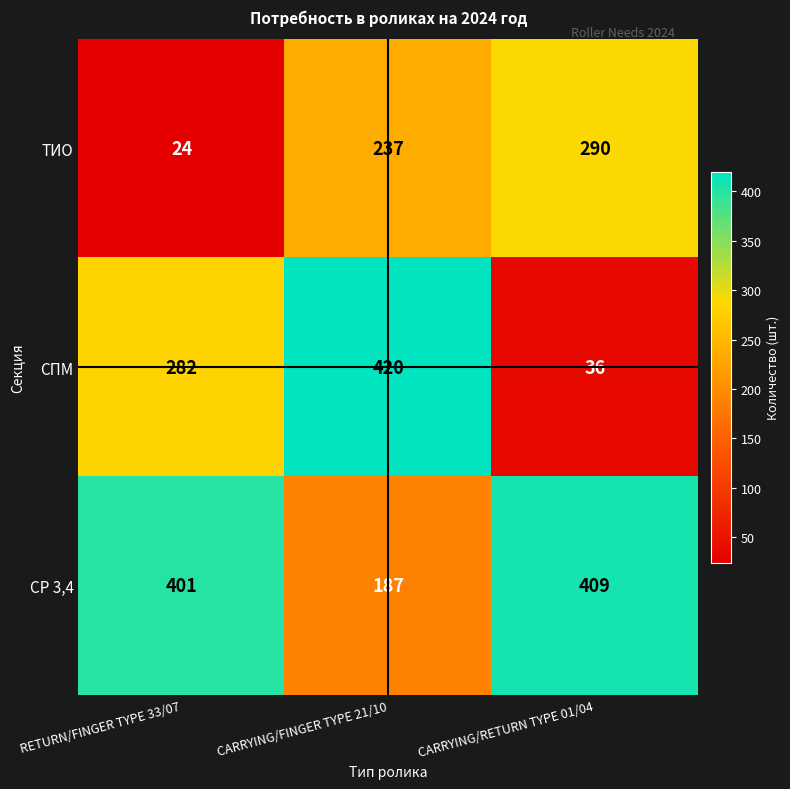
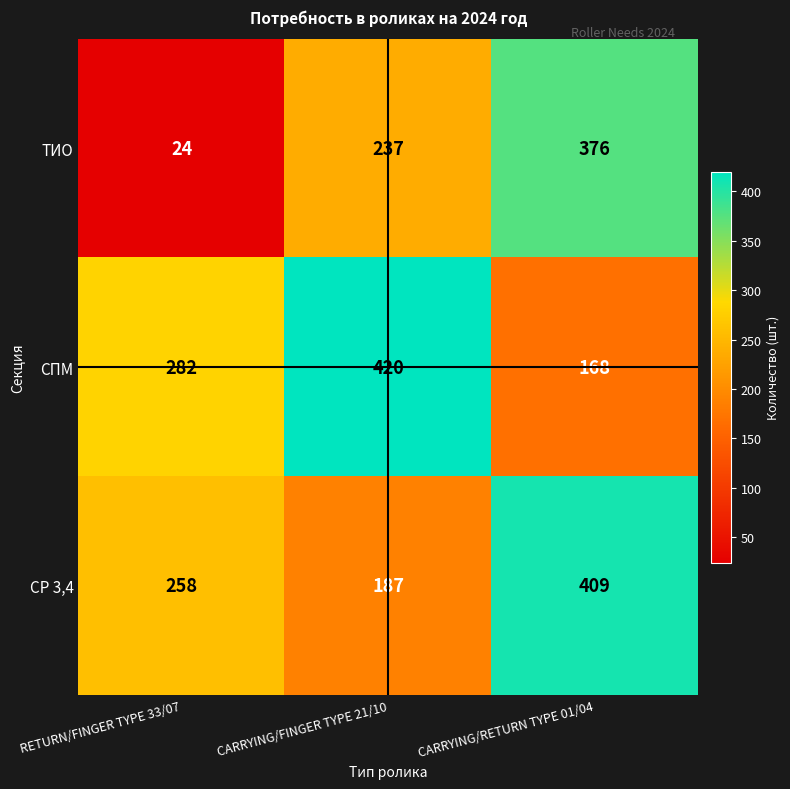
ТИО, CARRYING/RETURN TYPE 01/04: 290 -> 376
СПМ, CARRYING/RETURN TYPE 01/04: 36 -> 168
СР 3,4, RETURN/FINGER TYPE 33/07: 401 -> 258
